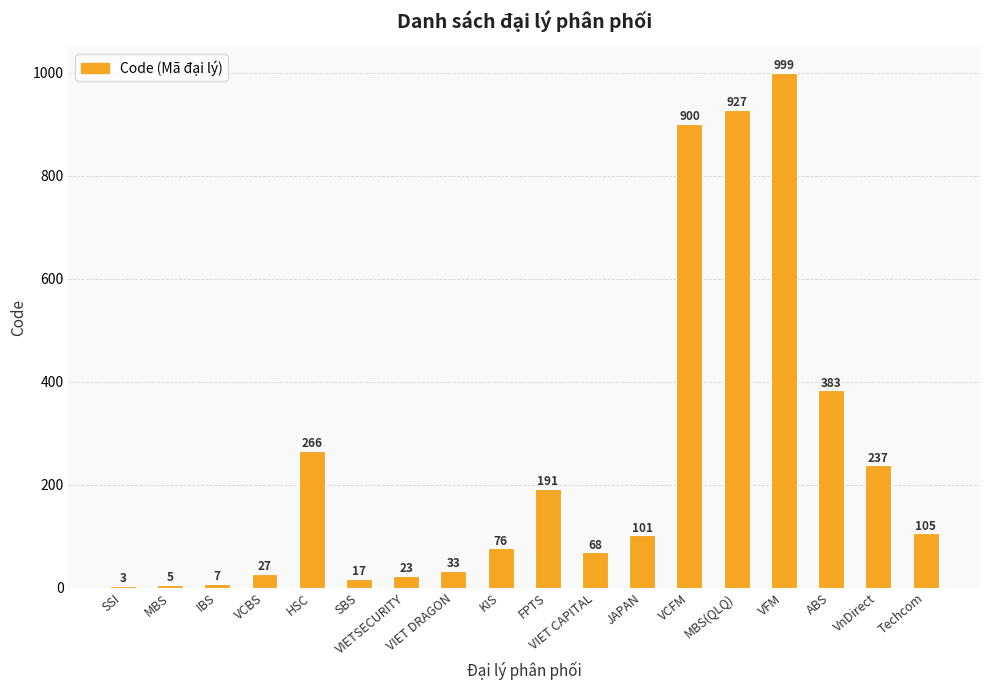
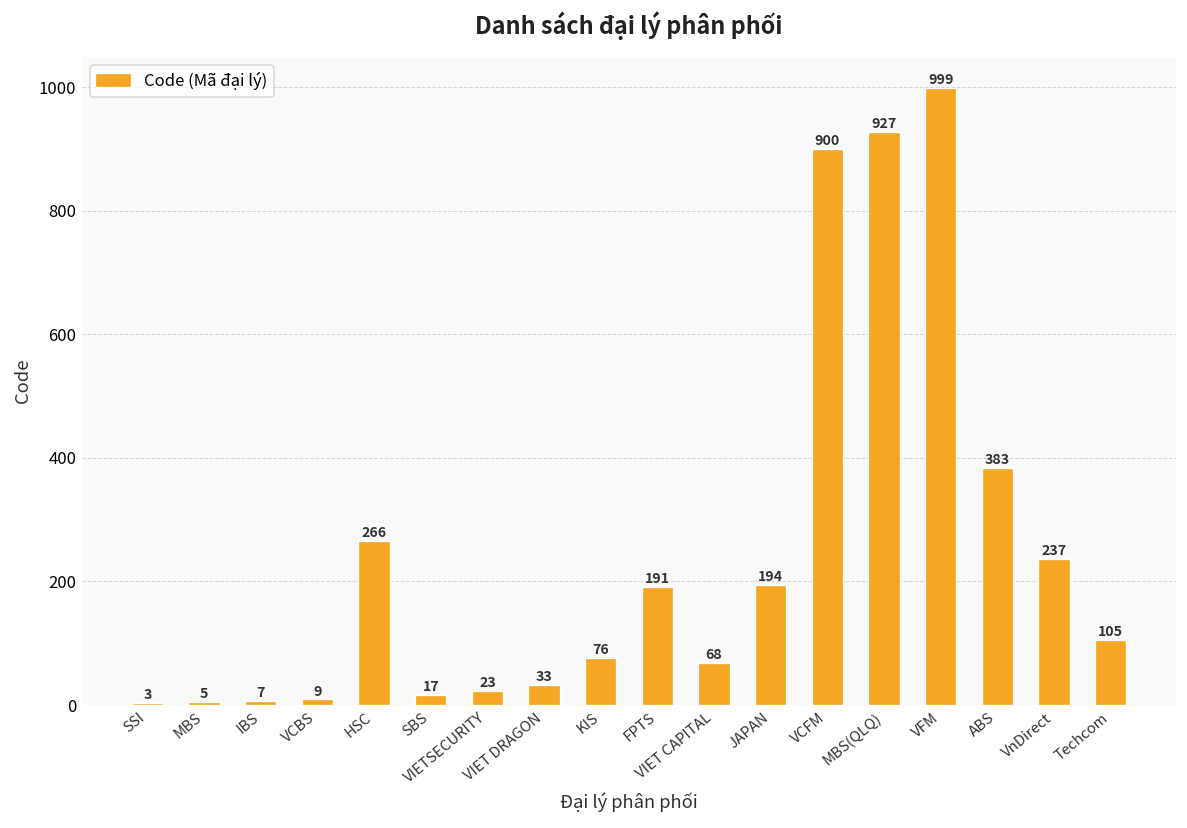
VCBS: 27 -> 9
JAPAN: 101 -> 194
